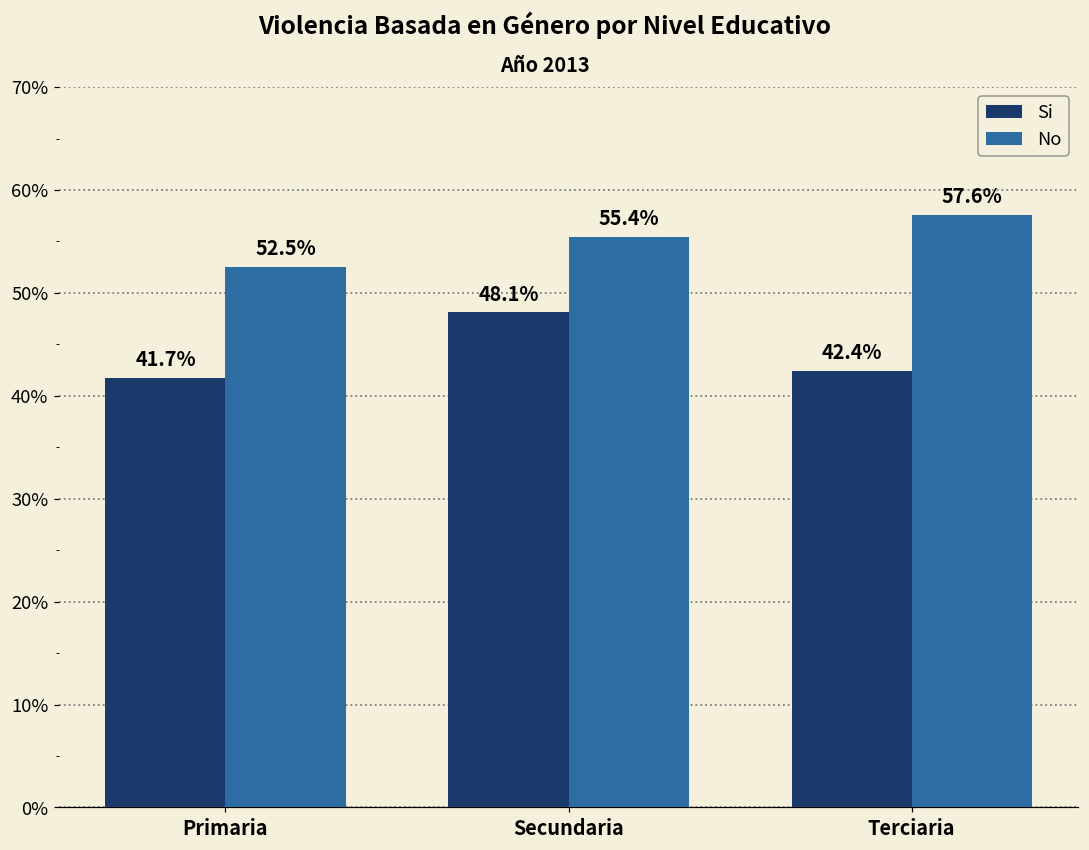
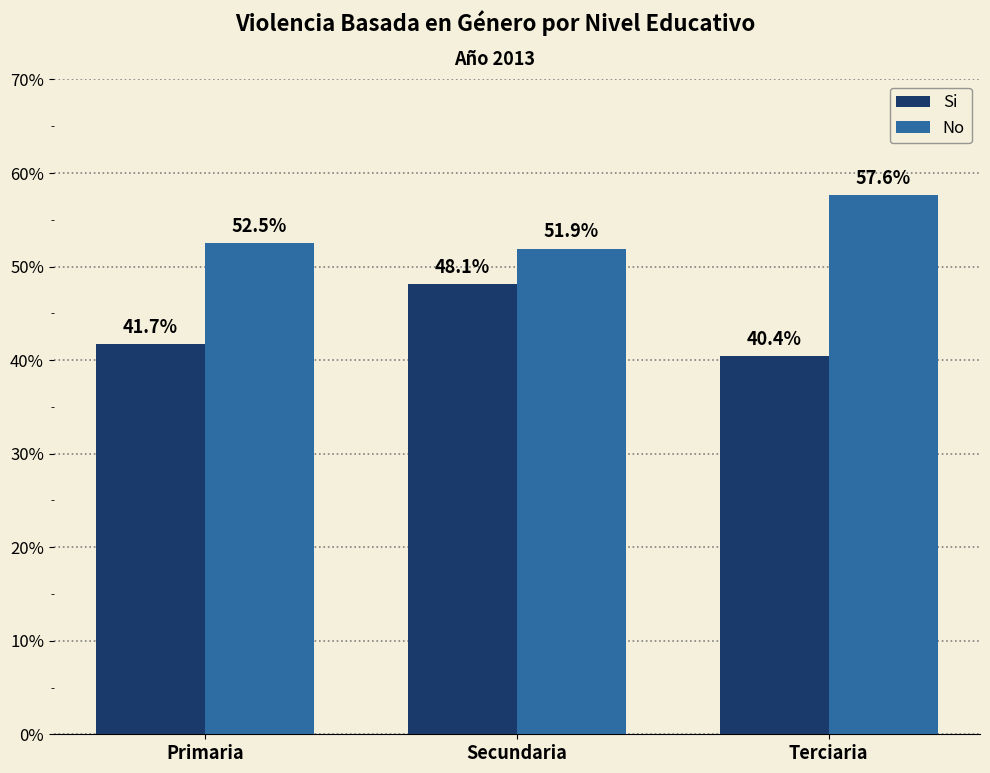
No, Secundaria: 55.4% -> 51.9%
Si, Terciaria: 42.4% -> 40.4%
